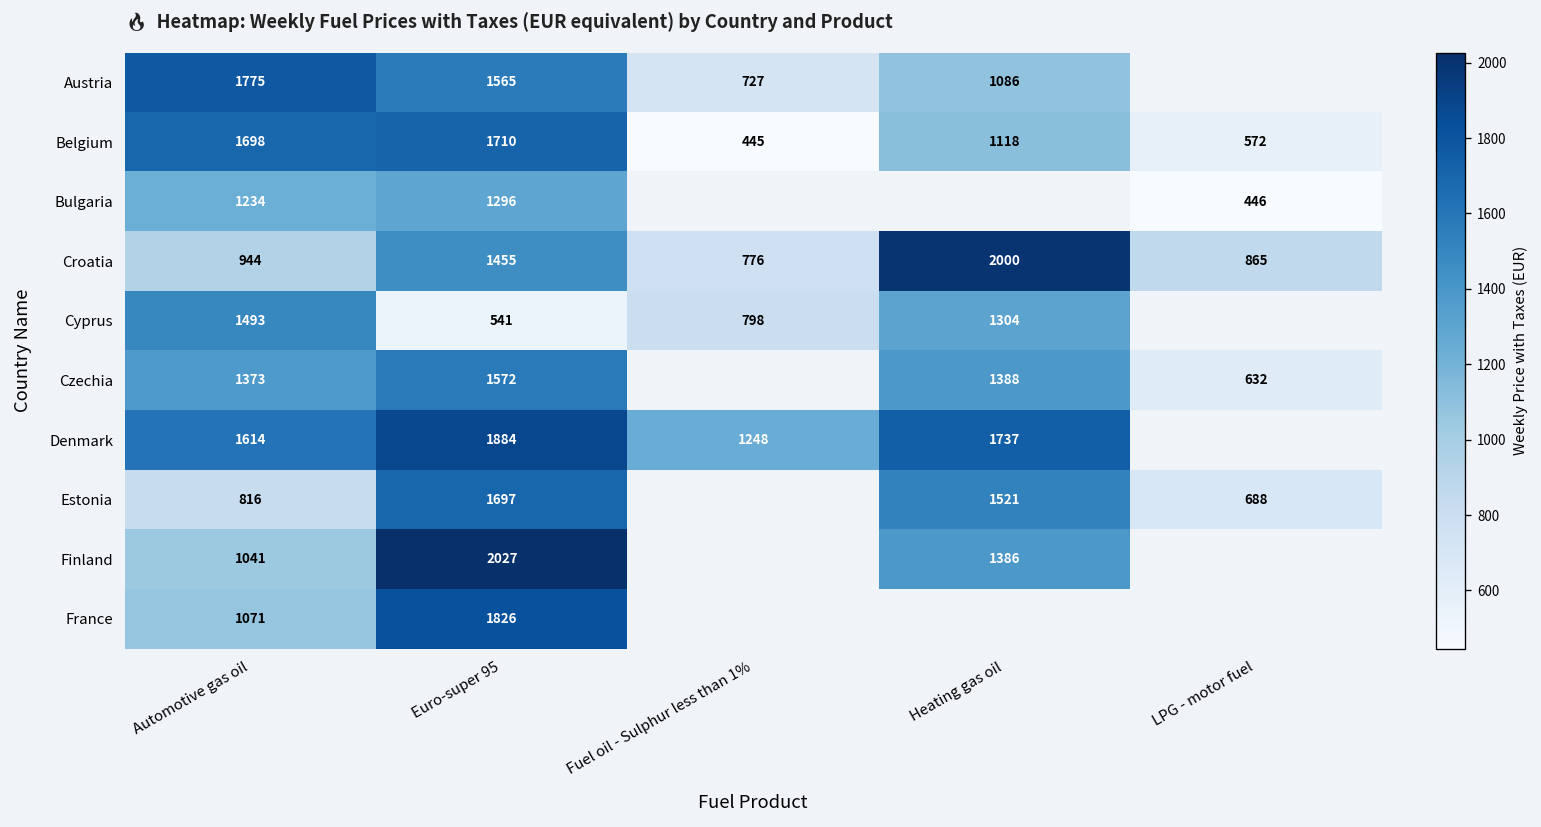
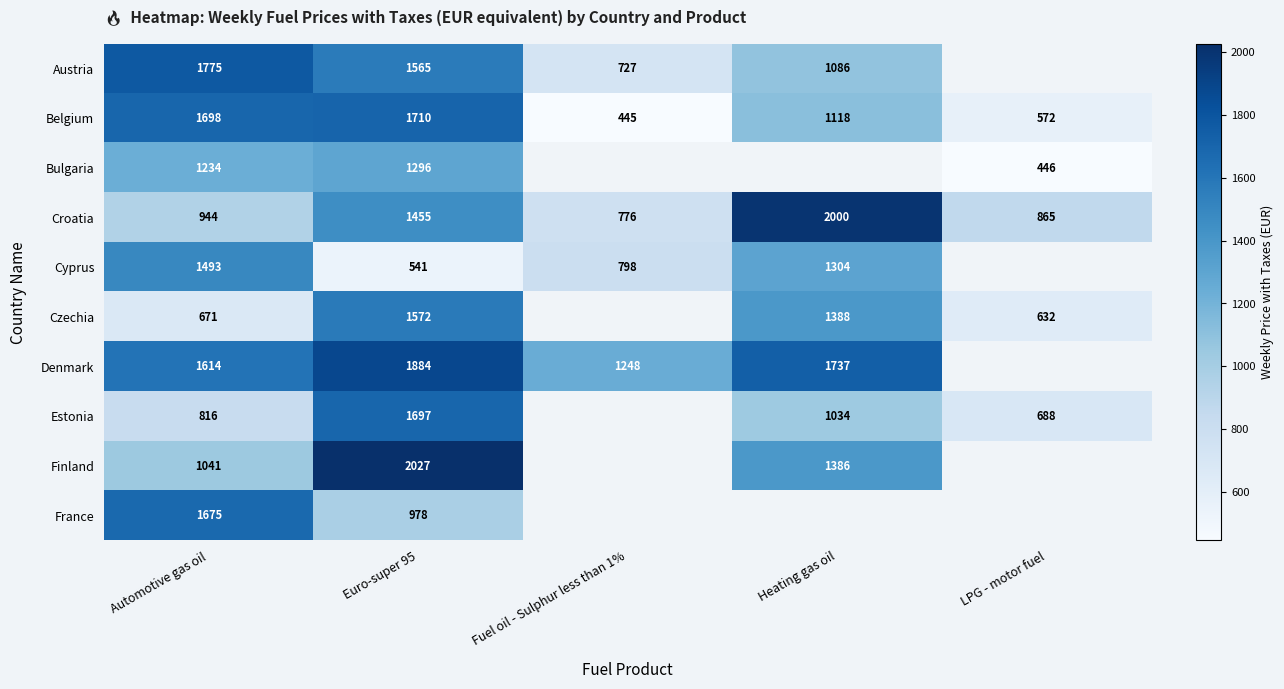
Czechia, Automotive gas oil: 1373 -> 671
Estonia, Heating gas oil: 1521 -> 1034
France, Automotive gas oil: 1071 -> 1675
France, Euro-super 95: 1826 -> 978
